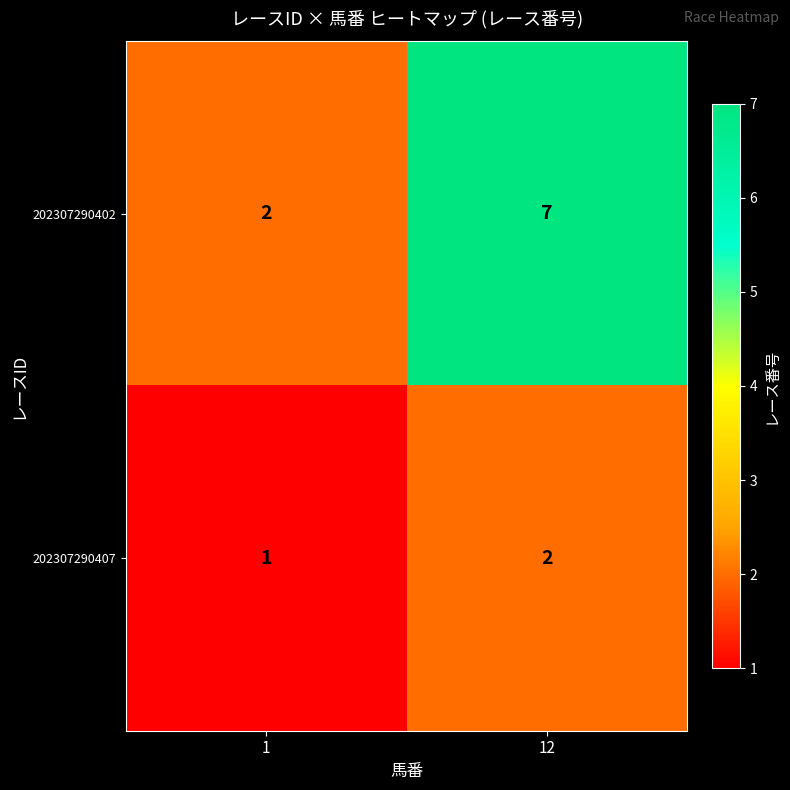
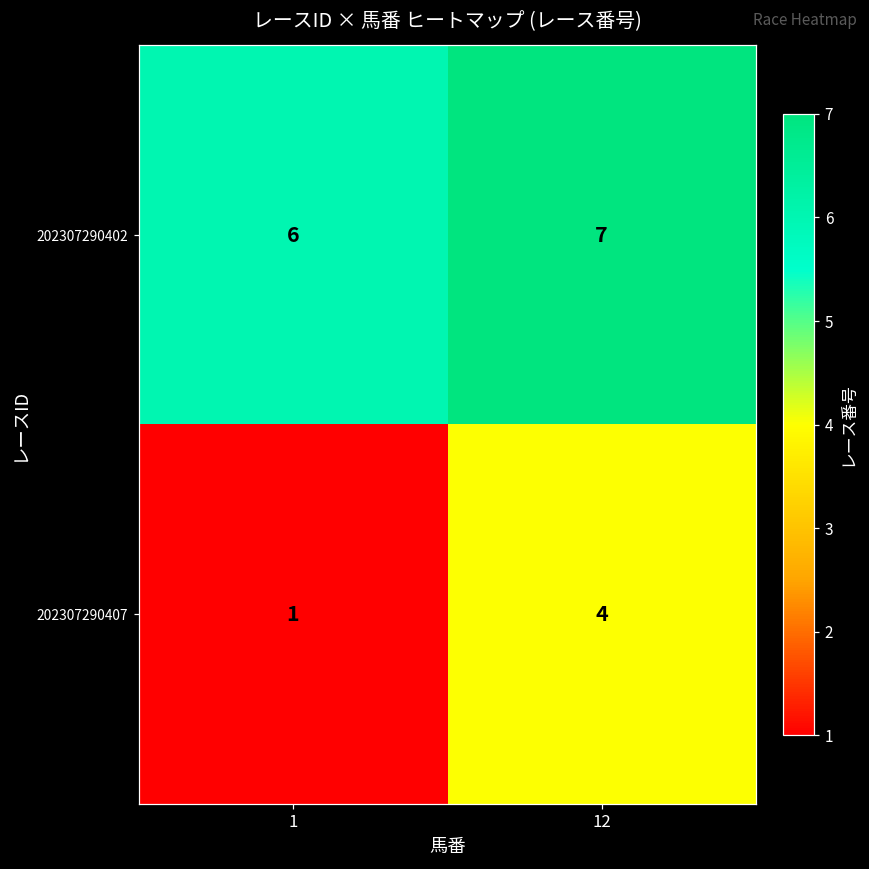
202307290402, 1: 2 -> 6
202307290407, 12: 2 -> 4
